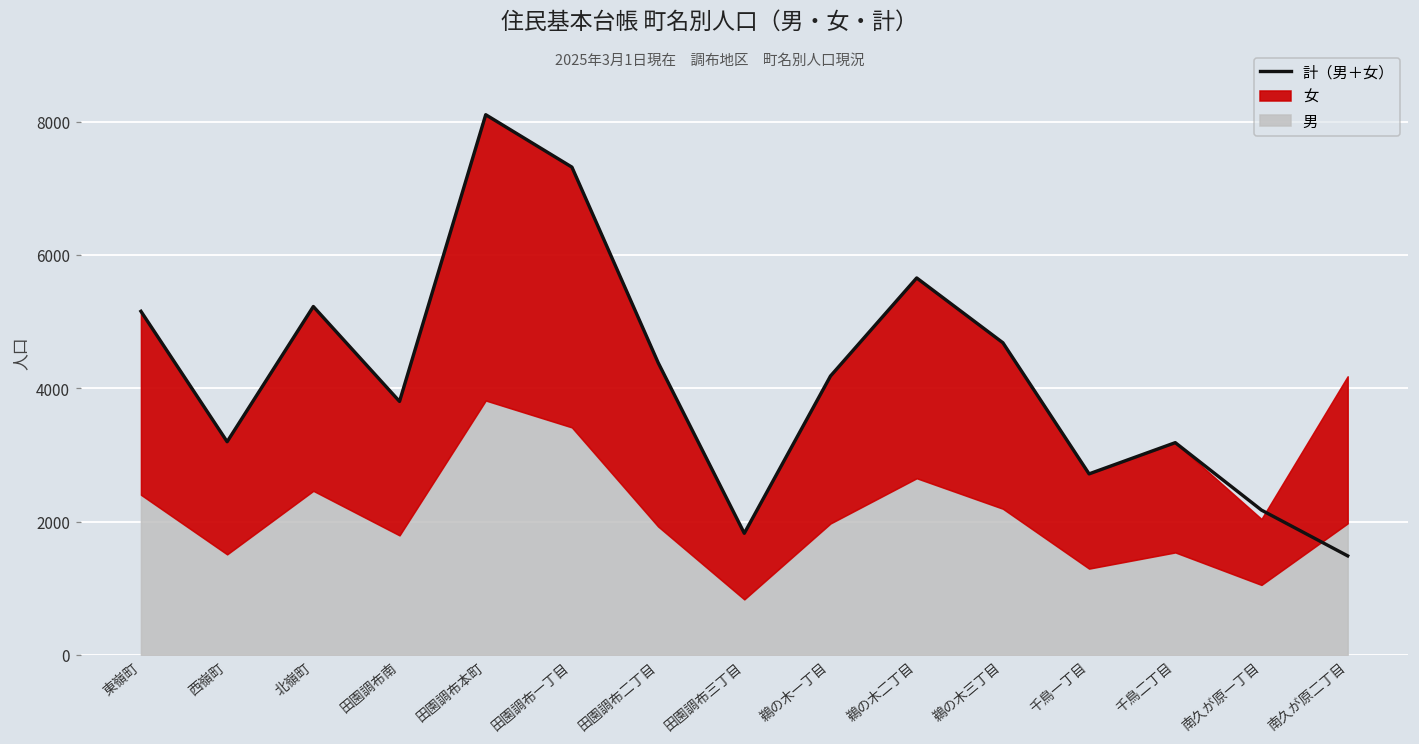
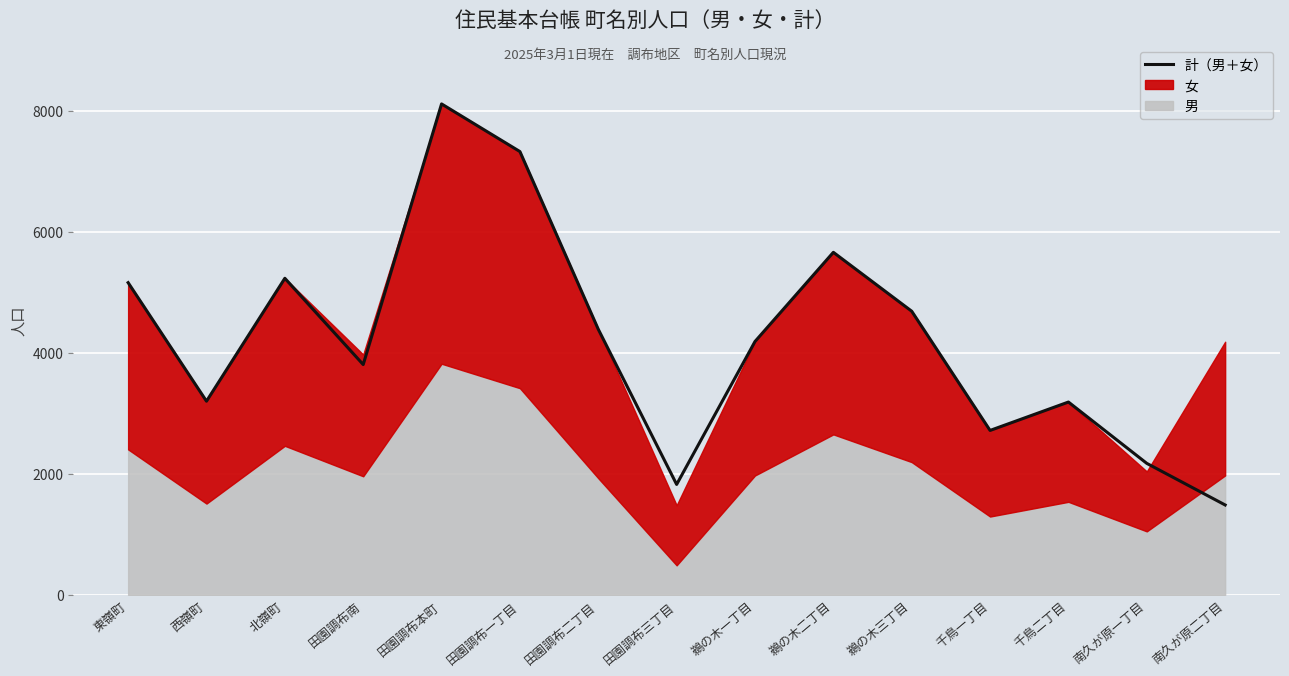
男, 田園調布南: 1800 -> 2000
男, 田園調布三丁目: 800 -> 500
